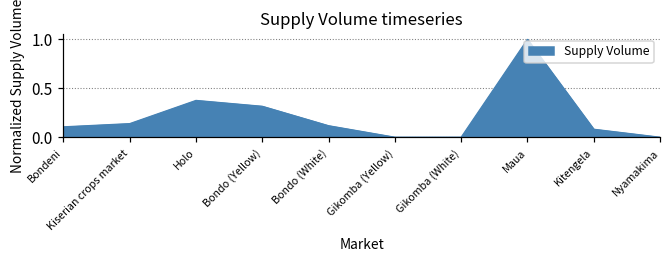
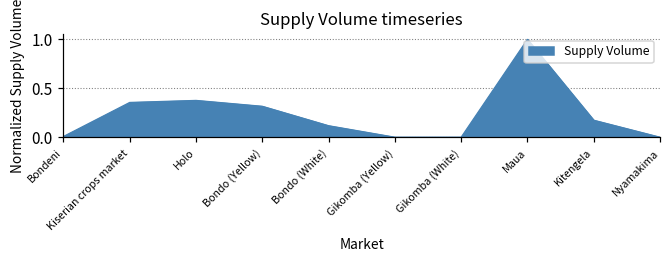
Bondeni: 0.1 -> 0.0
Kiserian crops market: 0.1 -> 0.4
Kitengela: 0.1 -> 0.2
